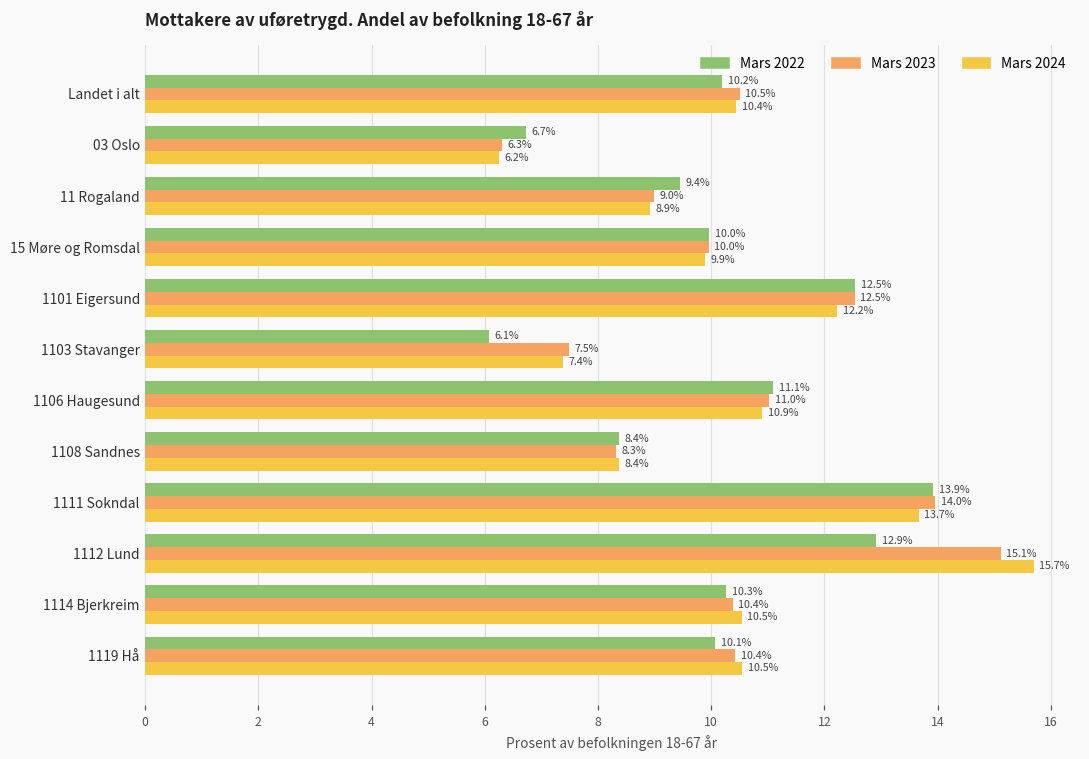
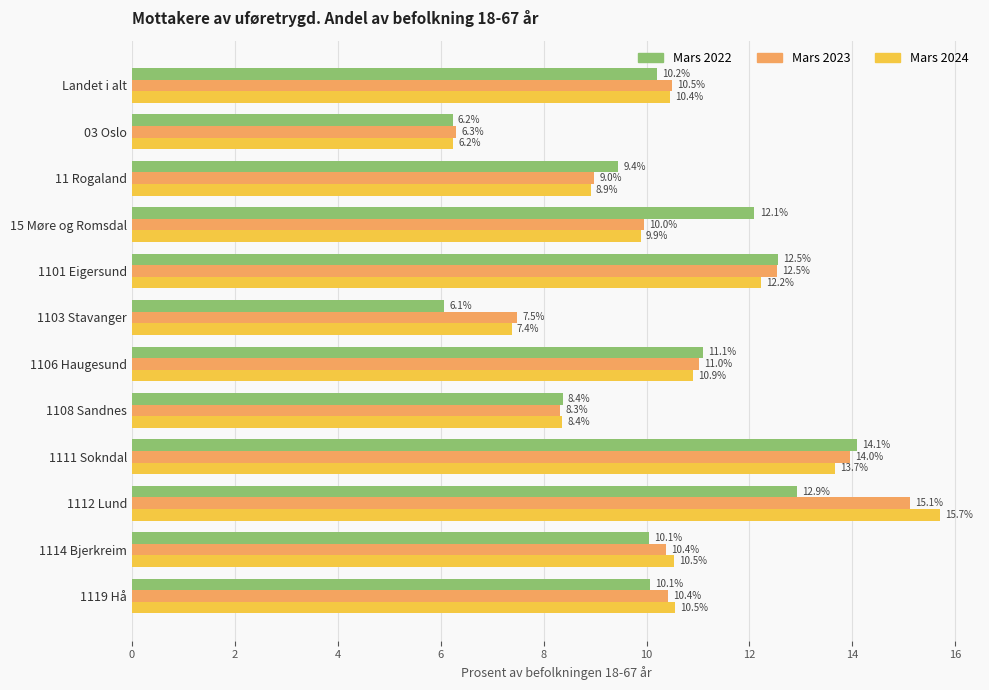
Mars 2022, 03 Oslo: 6.7% -> 6.2%
Mars 2022, 15 Møre og Romsdal: 10.0% -> 12.1%
Mars 2022, 1111 Sokndal: 13.9% -> 14.1%
Mars 2022, 1114 Bjerkreim: 10.3% -> 10.1%
